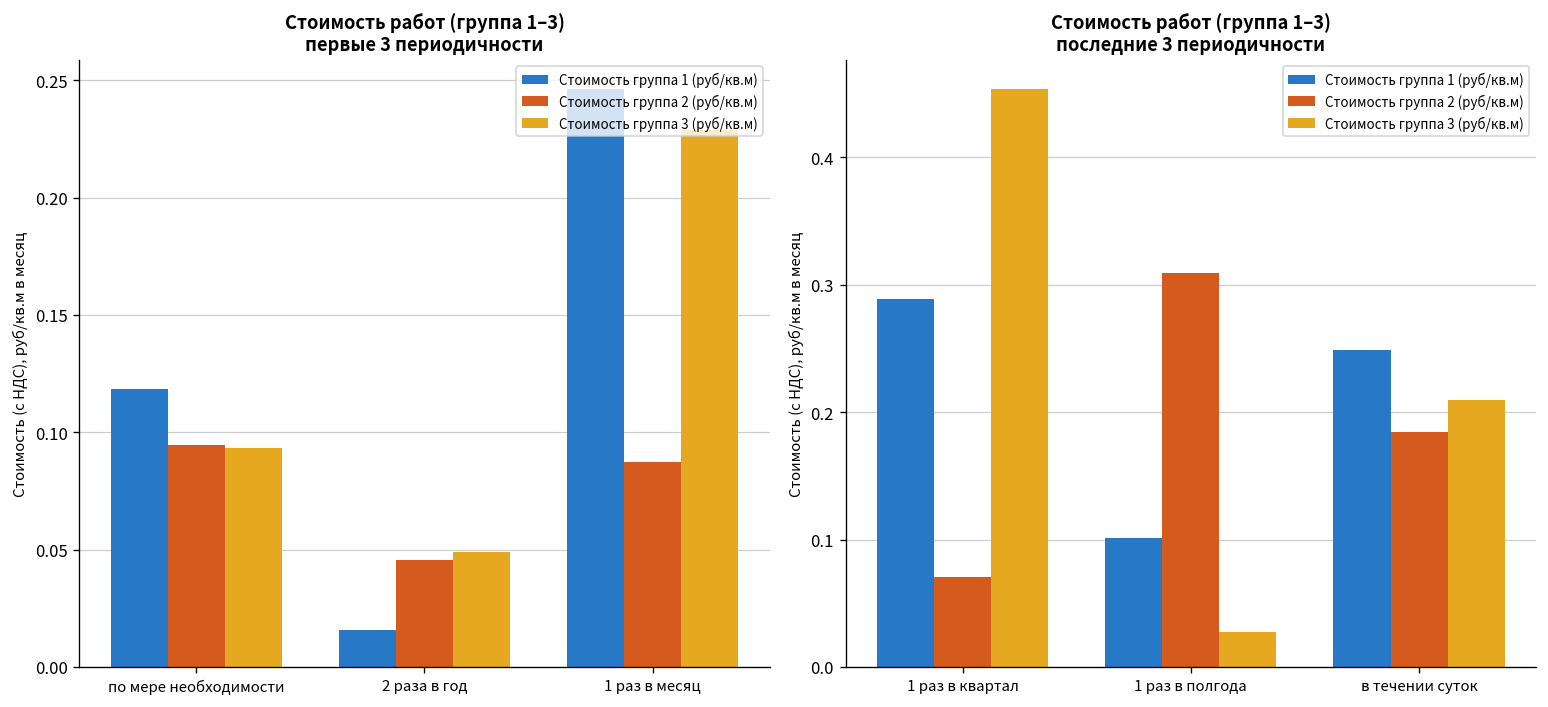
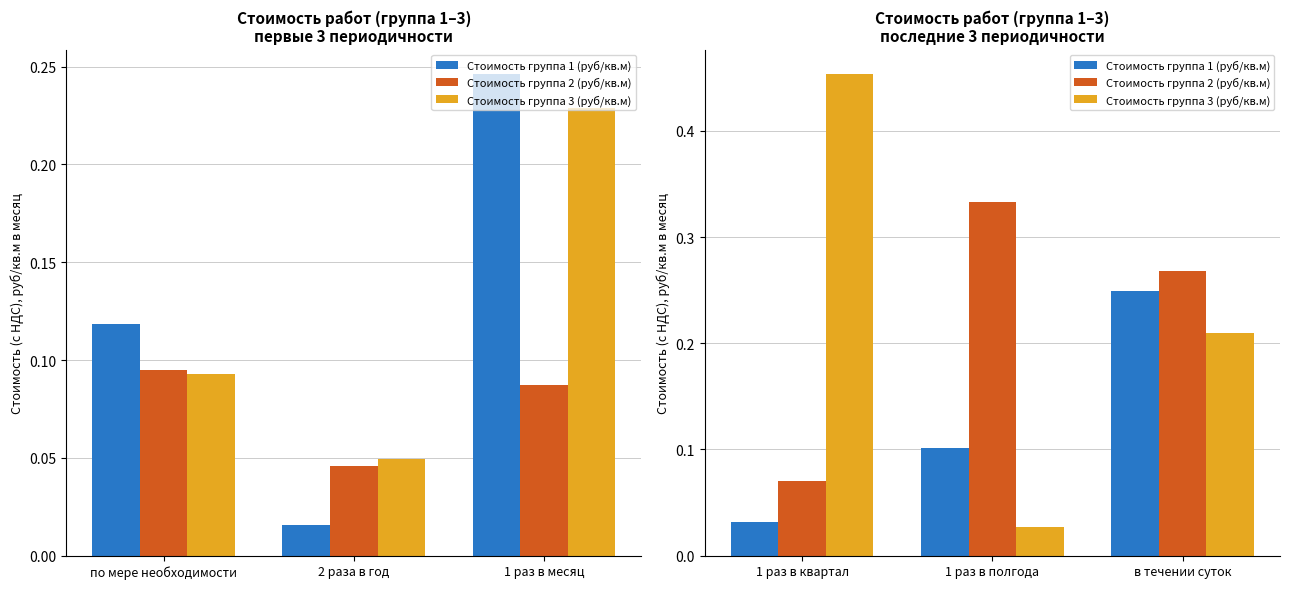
Стоимость работ (группа 1–3) последние 3 периодичности, Стоимость группа 1 (руб/кв.м), 1 раз в квартал: 0.289 -> 0.032
Стоимость работ (группа 1–3) последние 3 периодичности, Стоимость группа 2 (руб/кв.м), 1 раз в полгода: 0.310 -> 0.333
Стоимость работ (группа 1–3) последние 3 периодичности, Стоимость группа 2 (руб/кв.м), в течении суток: 0.184 -> 0.268
